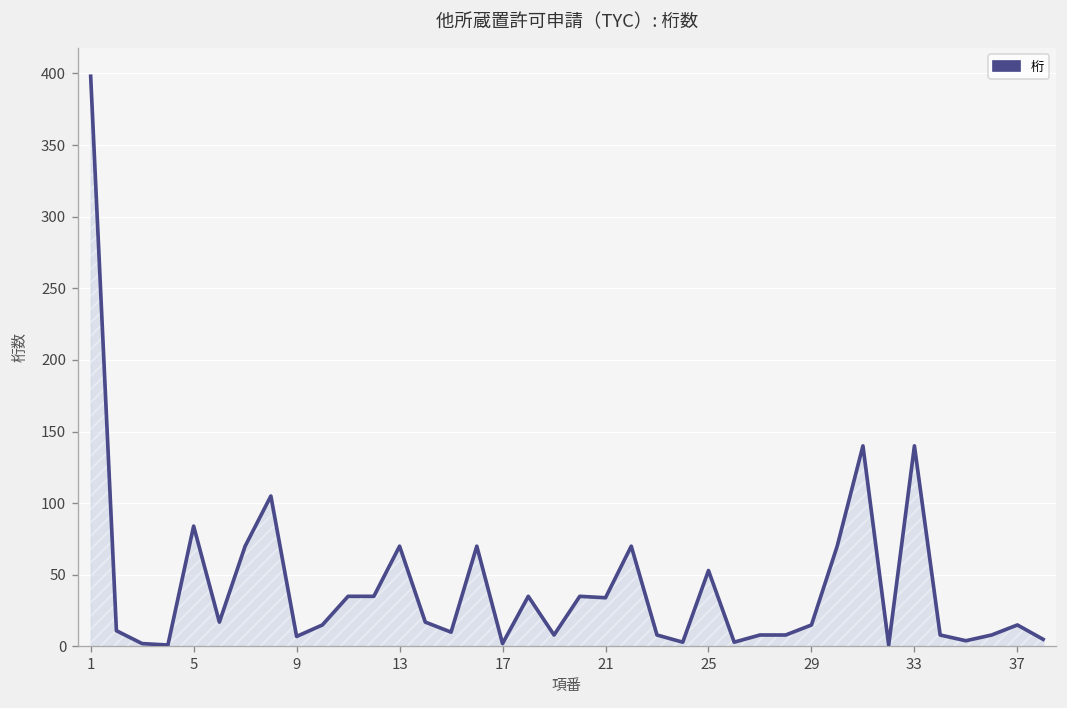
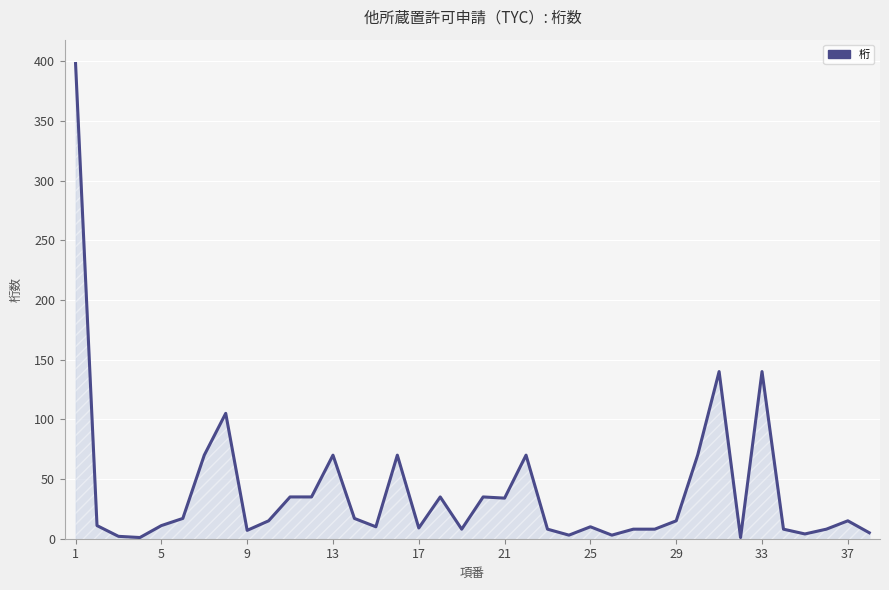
5: 84 -> 11
17: 2 -> 9
25: 53 -> 10
